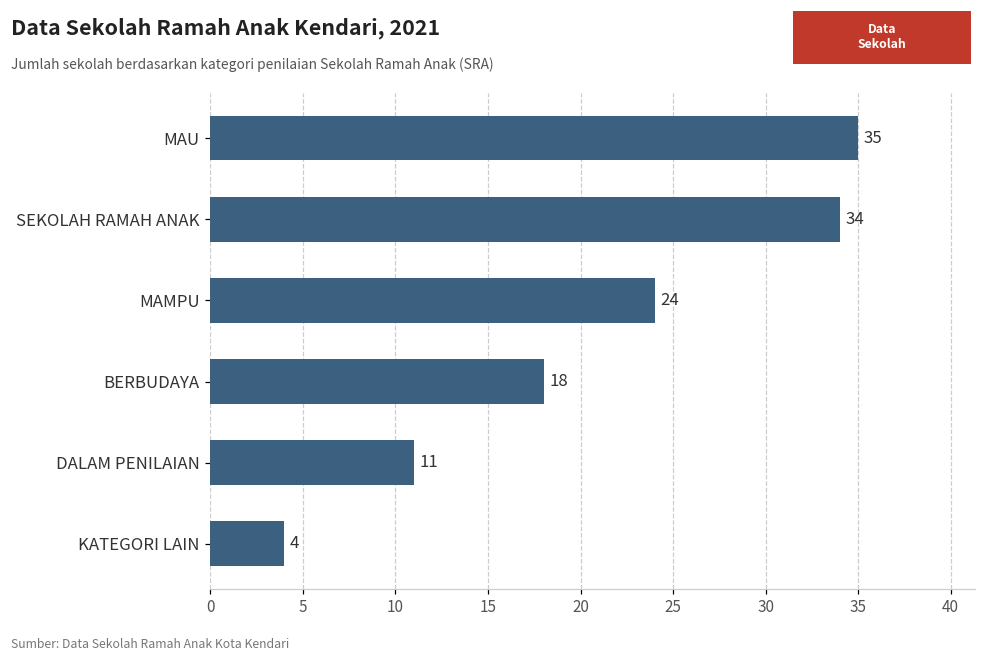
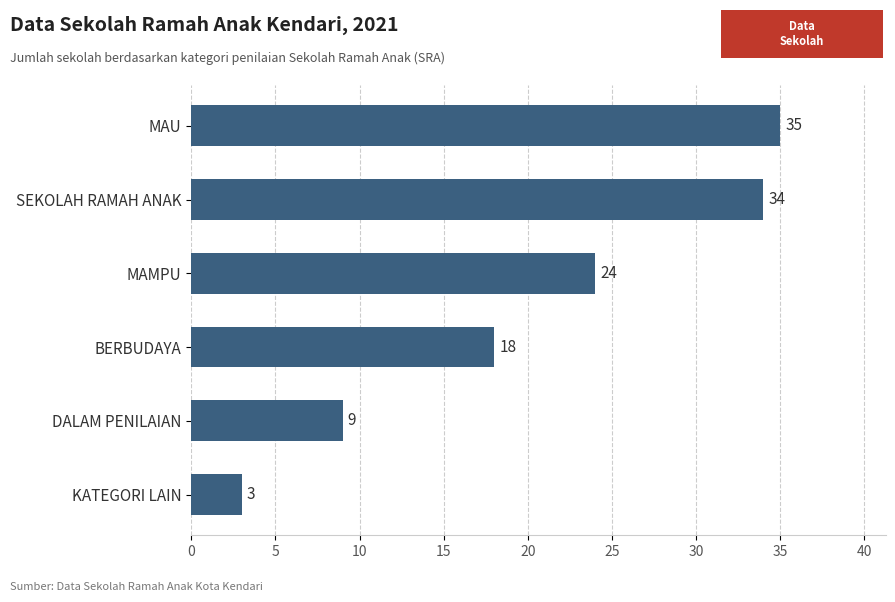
DALAM PENILAIAN: 11 -> 9
KATEGORI LAIN: 4 -> 3
